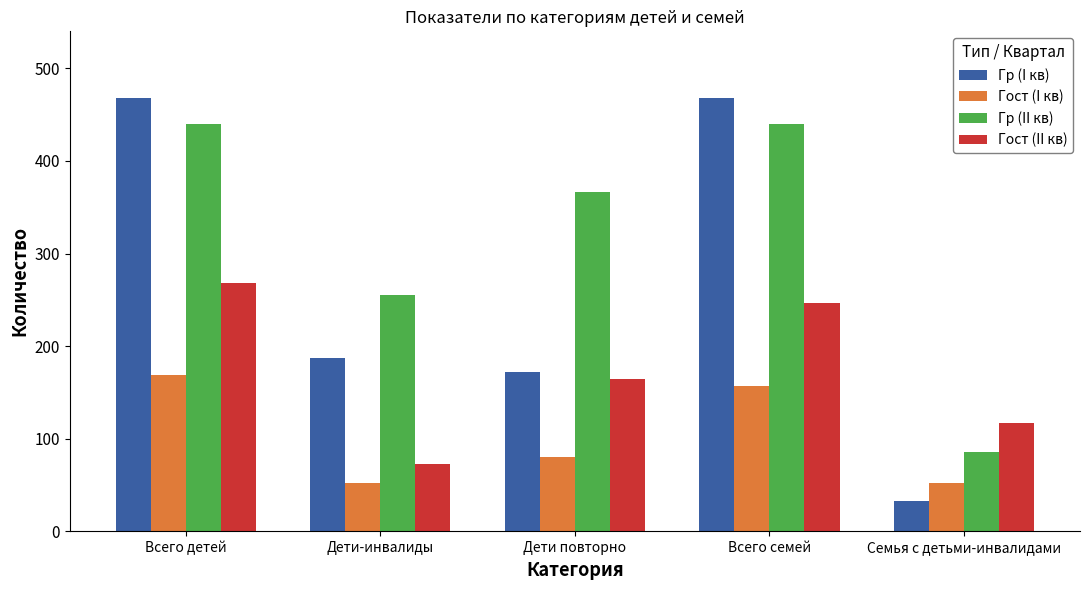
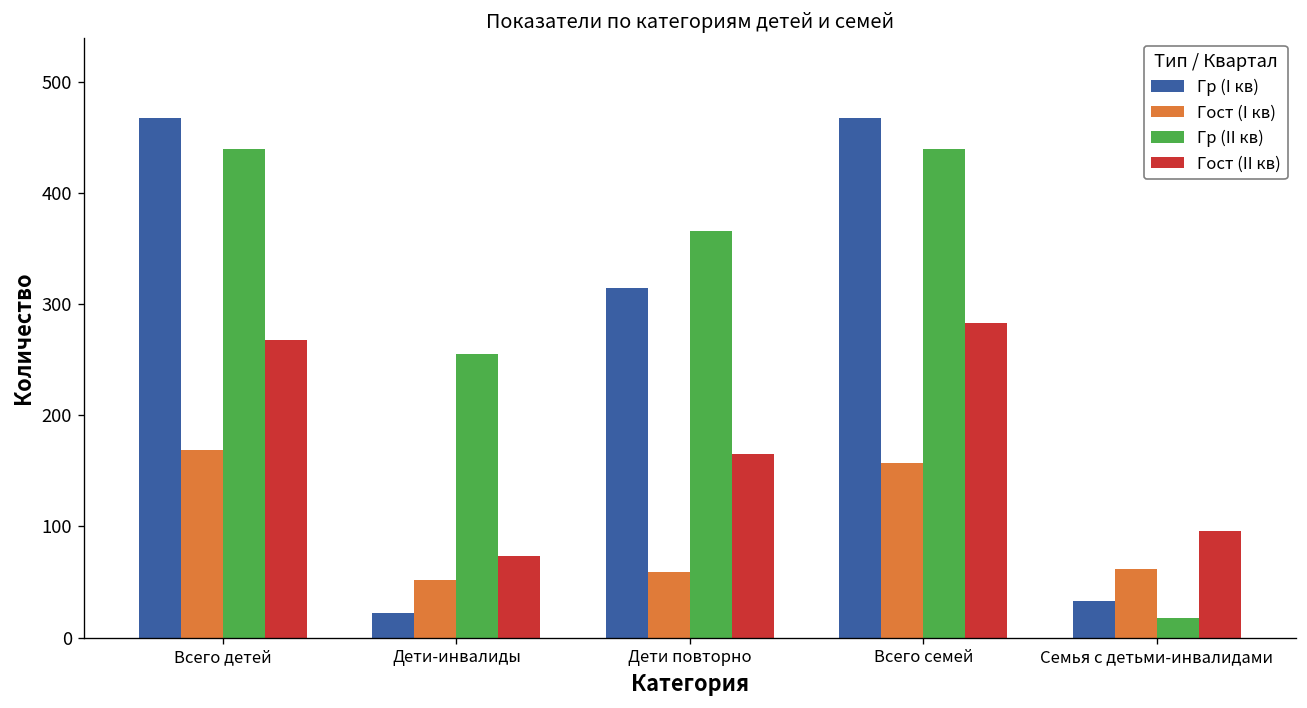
Гр (I кв), Дети-инвалиды: 190 -> 20
Гр (I кв), Дети повторно: 170 -> 320
Гост (I кв), Дети повторно: 80 -> 60
Гост (II кв), Всего семей: 250 -> 280
Гост (I кв), Семья с детьми-инвалидами: 50 -> 60
Гр (II кв), Семья с детьми-инвалидами: 90 -> 20
Гост (II кв), Семья с детьми-инвалидами: 120 -> 100
